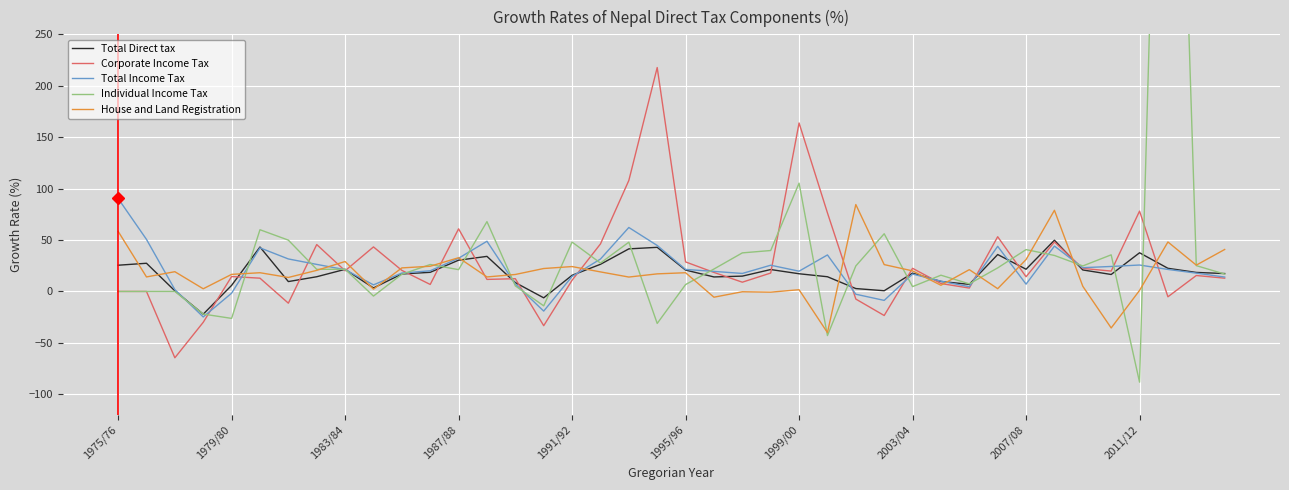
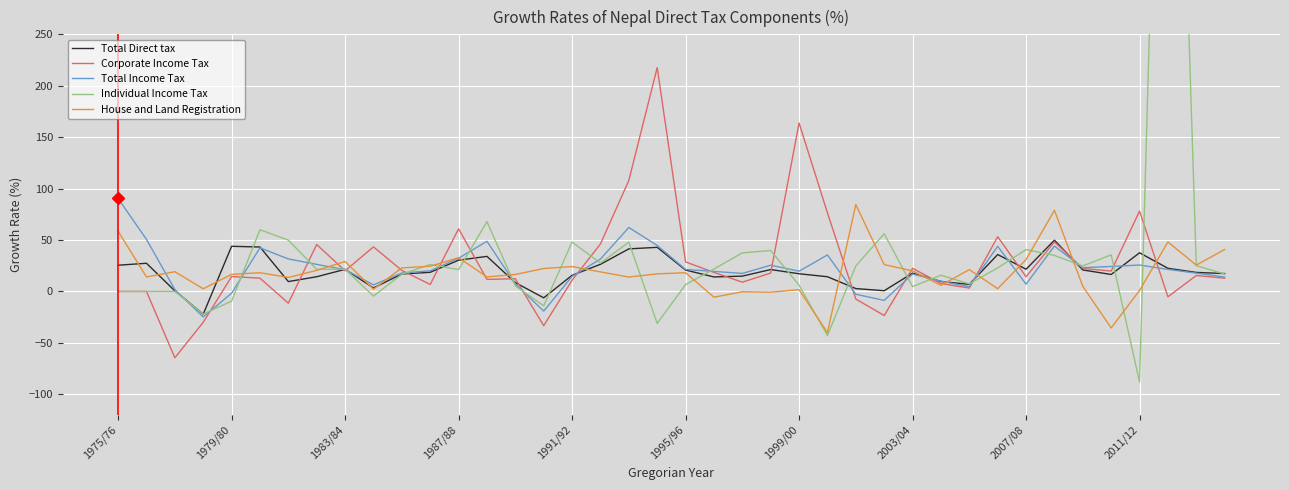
Total Direct tax, 1979/80: 6 -> 44
Individual Income Tax, 1979/80: -26 -> -9
Individual Income Tax, 1999/00: 105 -> 6
